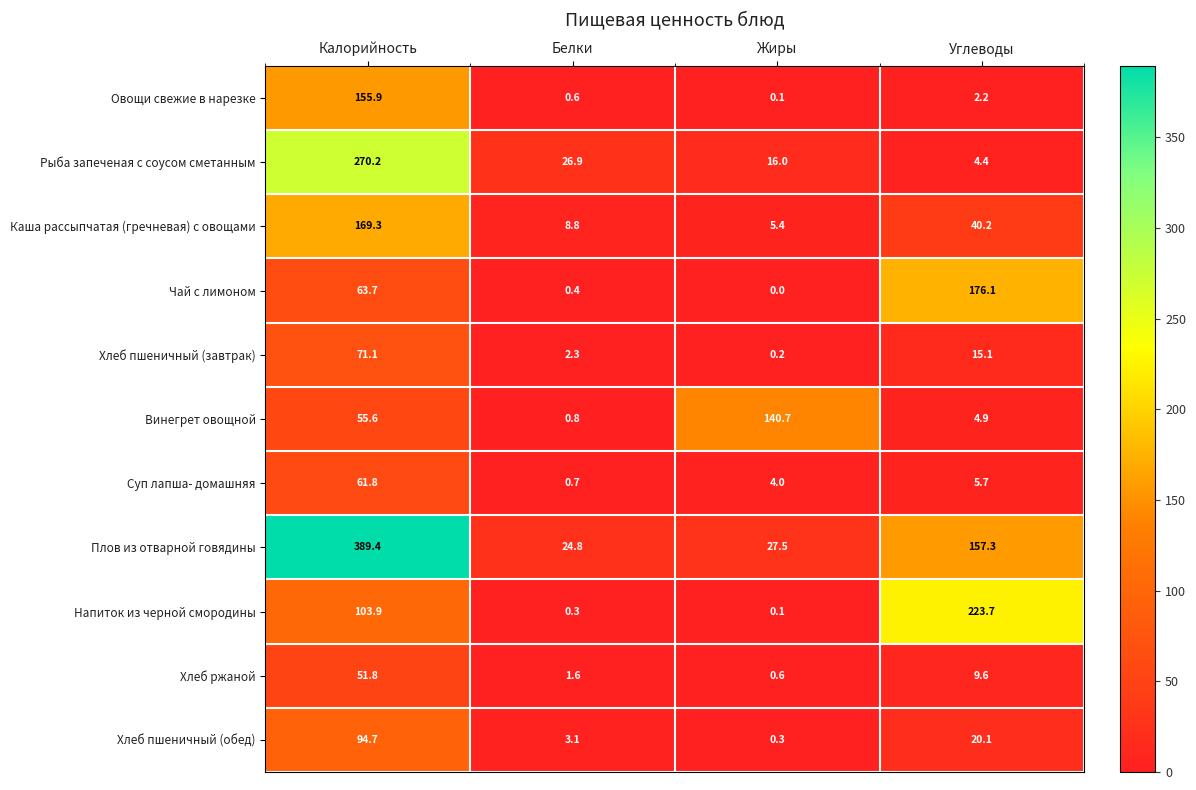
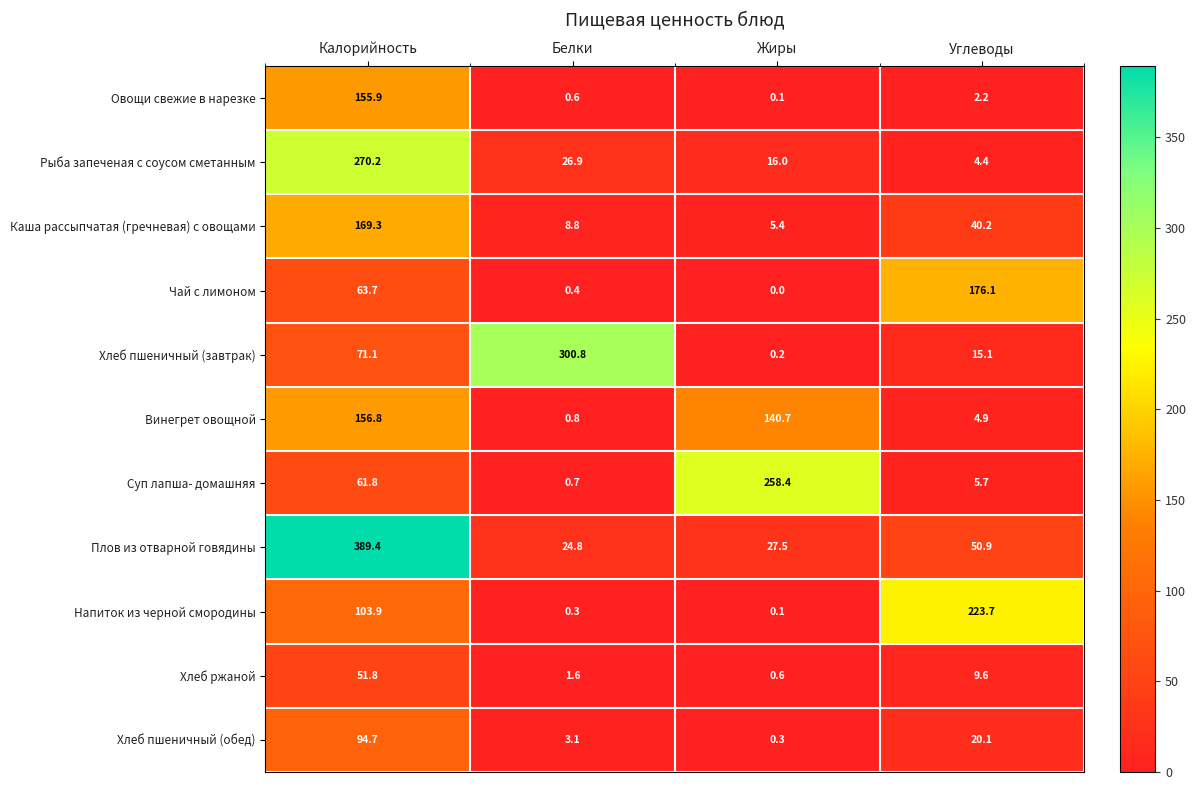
Хлеб пшеничный (завтрак), Белки: 2.3 -> 300.8
Винегрет овощной, Калорийность: 55.6 -> 156.8
Суп лапша- домашняя, Жиры: 4.0 -> 258.4
Плов из отварной говядины, Углеводы: 157.3 -> 50.9
